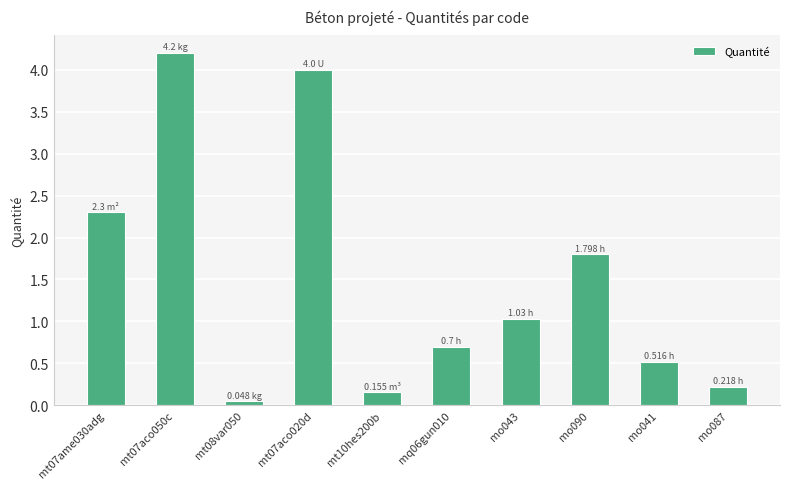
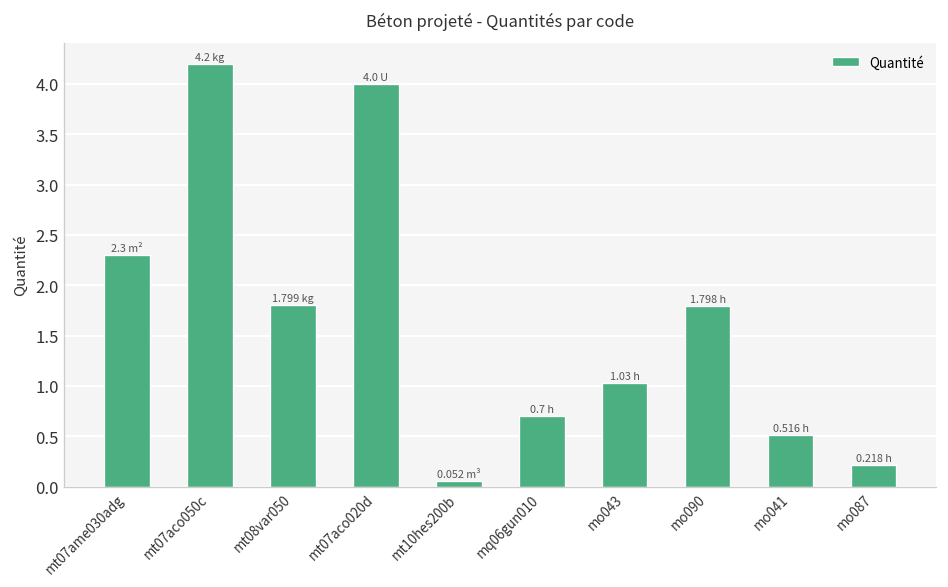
mt08var050: 0.048 -> 1.799
mt10hes200b: 0.155 -> 0.052
